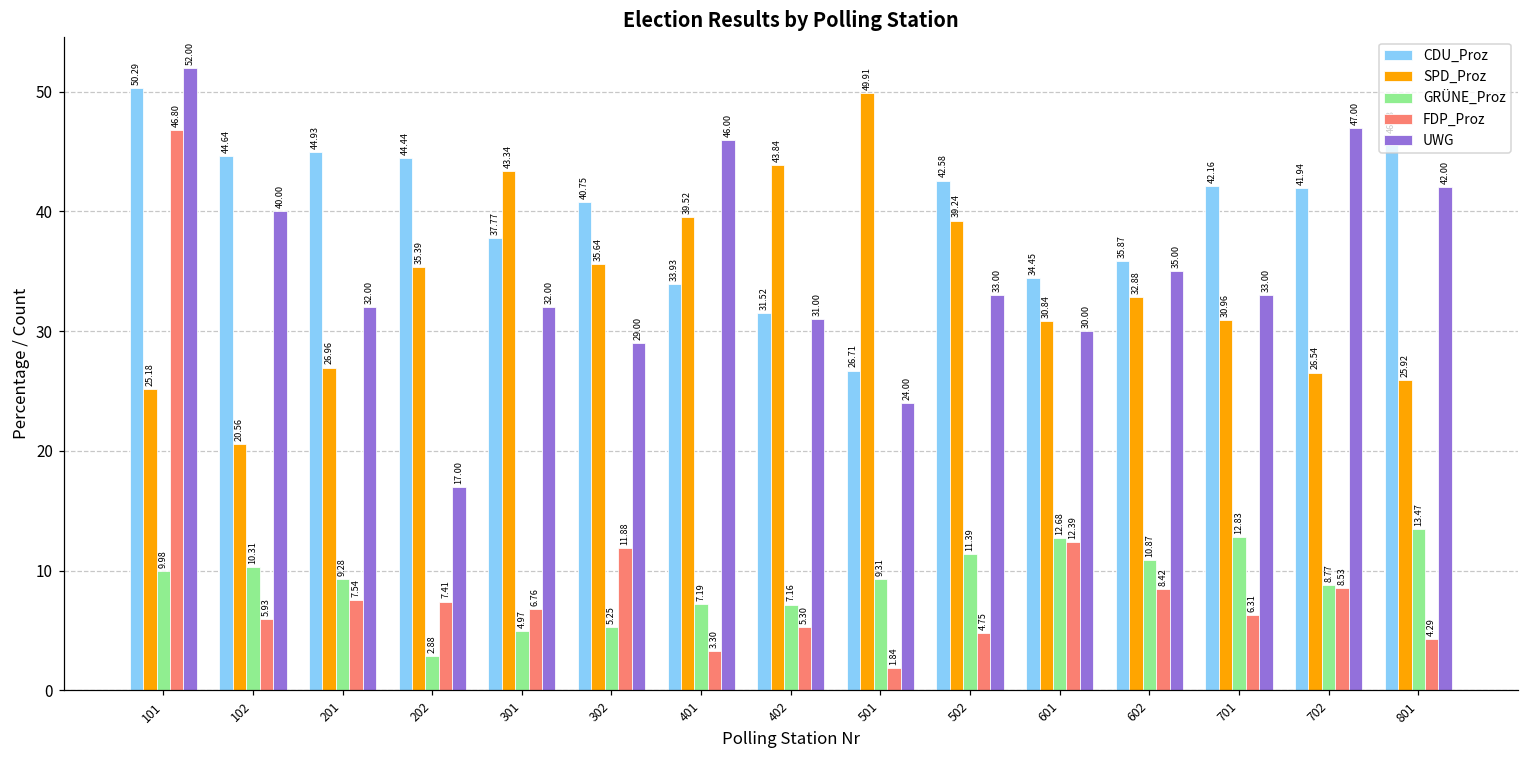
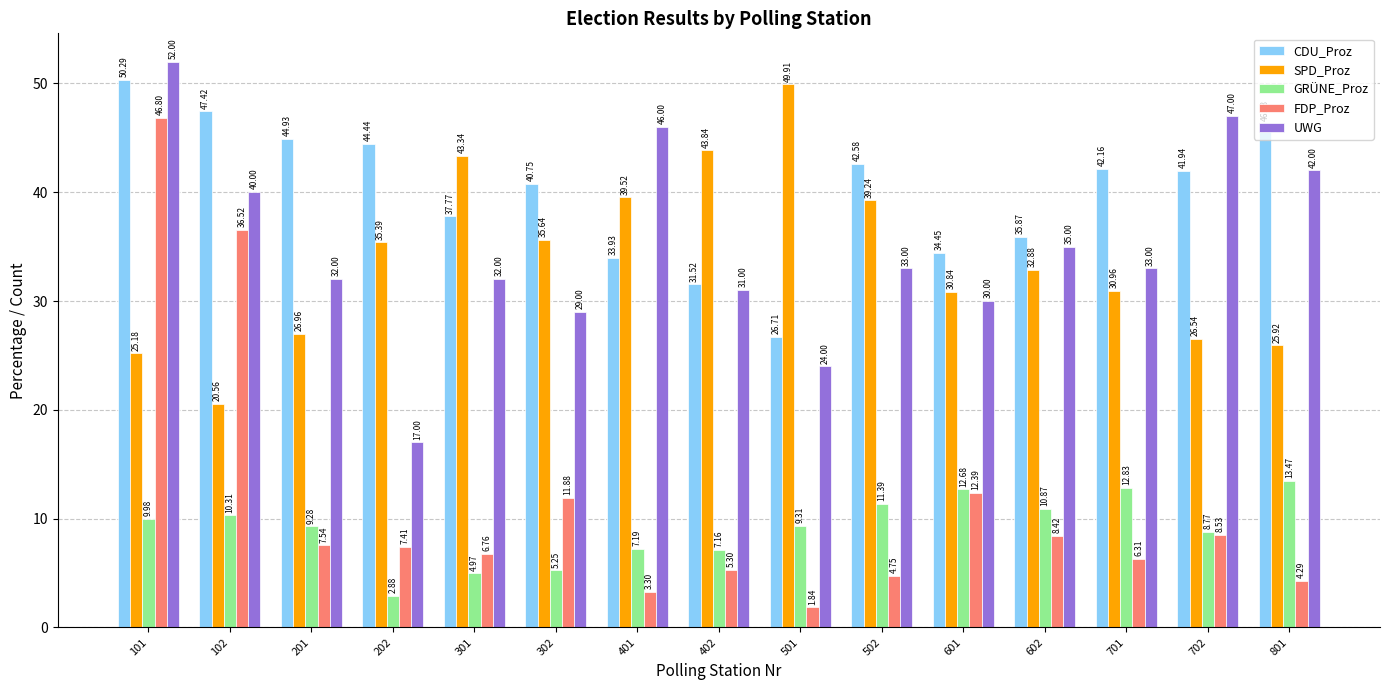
CDU_Proz, 102: 44.64 -> 47.42
FDP_Proz, 102: 5.93 -> 36.52
